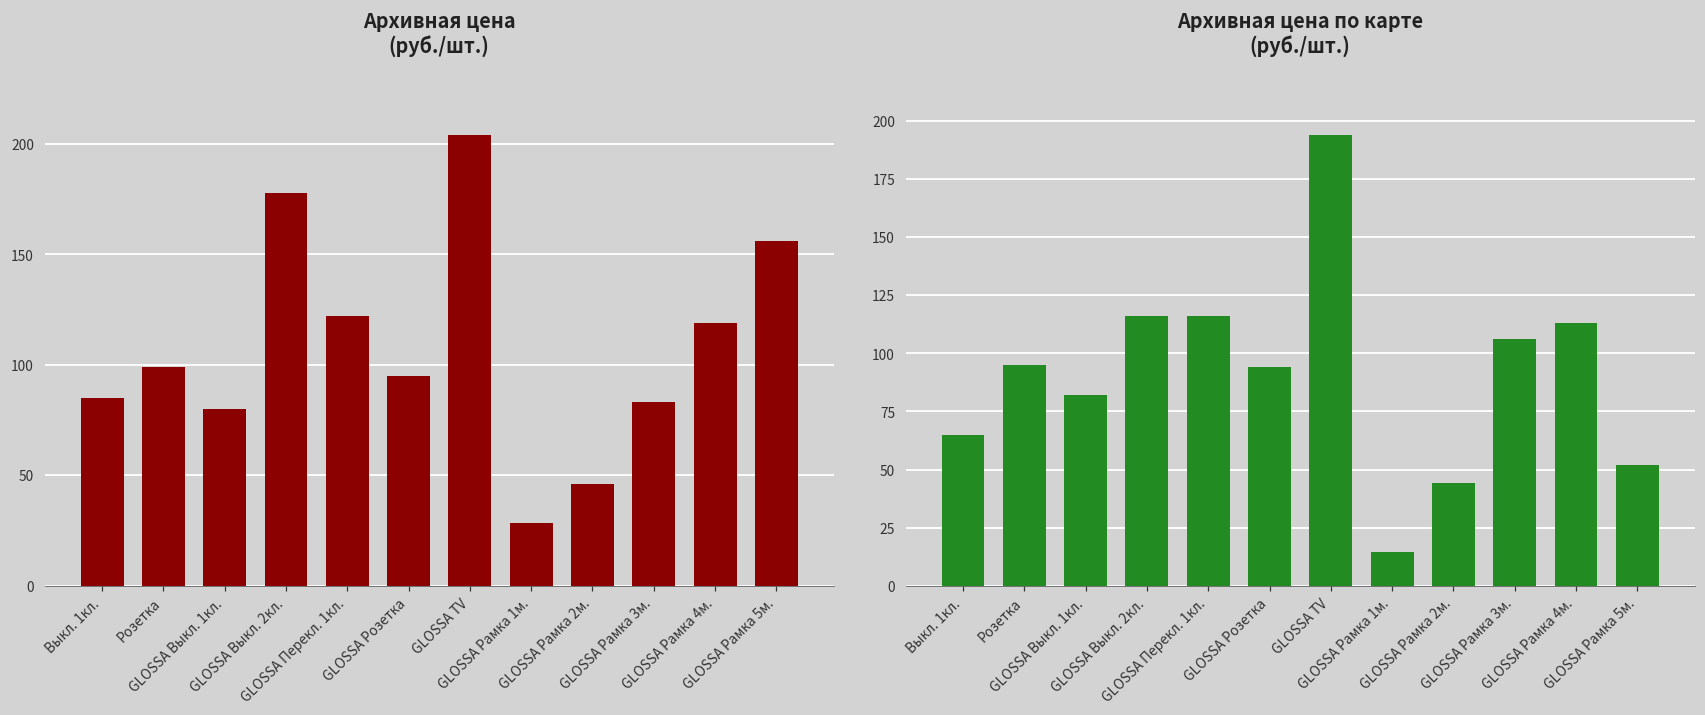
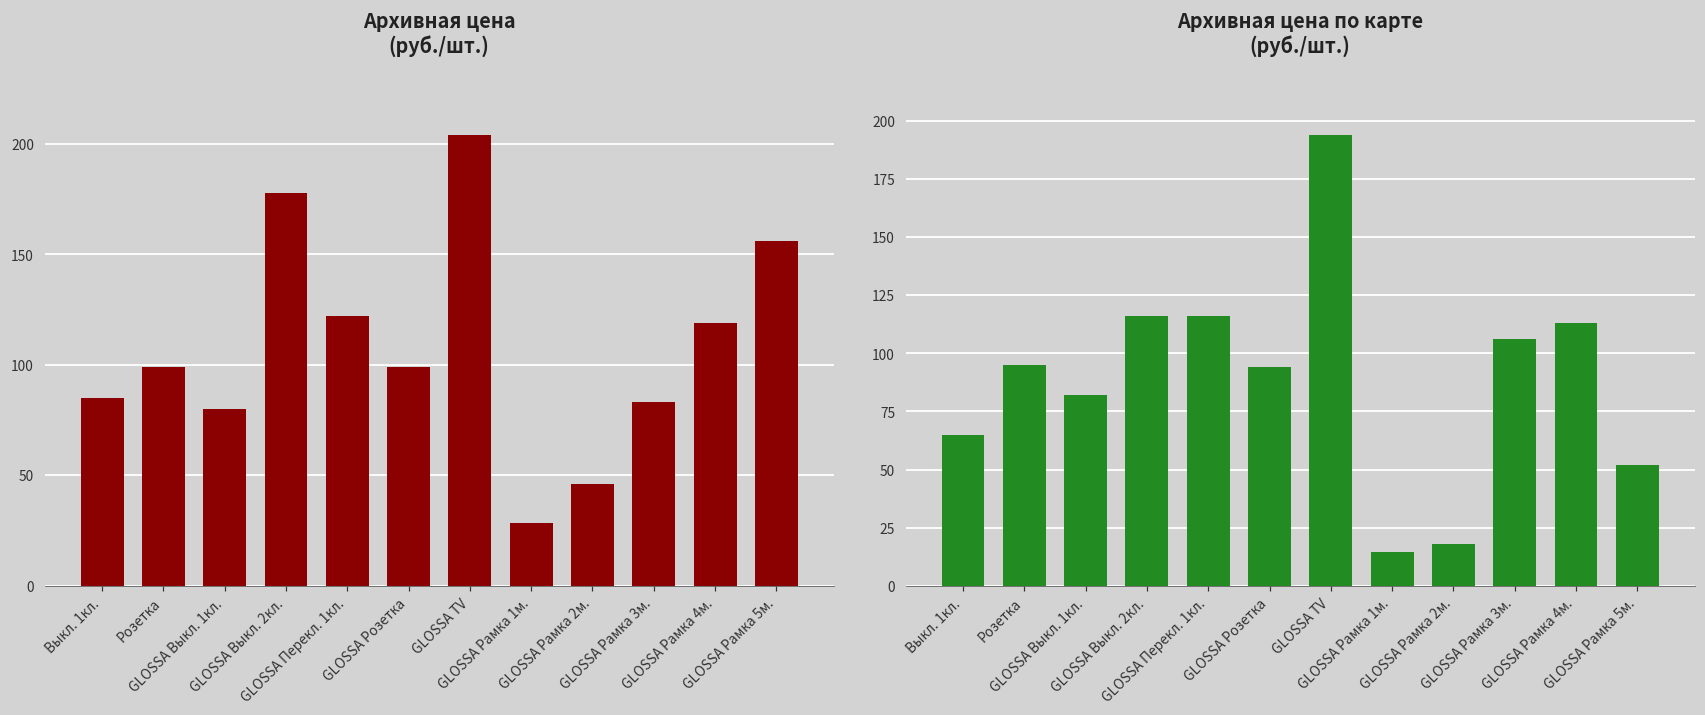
Архивная цена (руб./шт.), GLOSSA Розетка: 95 -> 99
Архивная цена по карте (руб./шт.), GLOSSA Рамка 2м.: 44 -> 18
